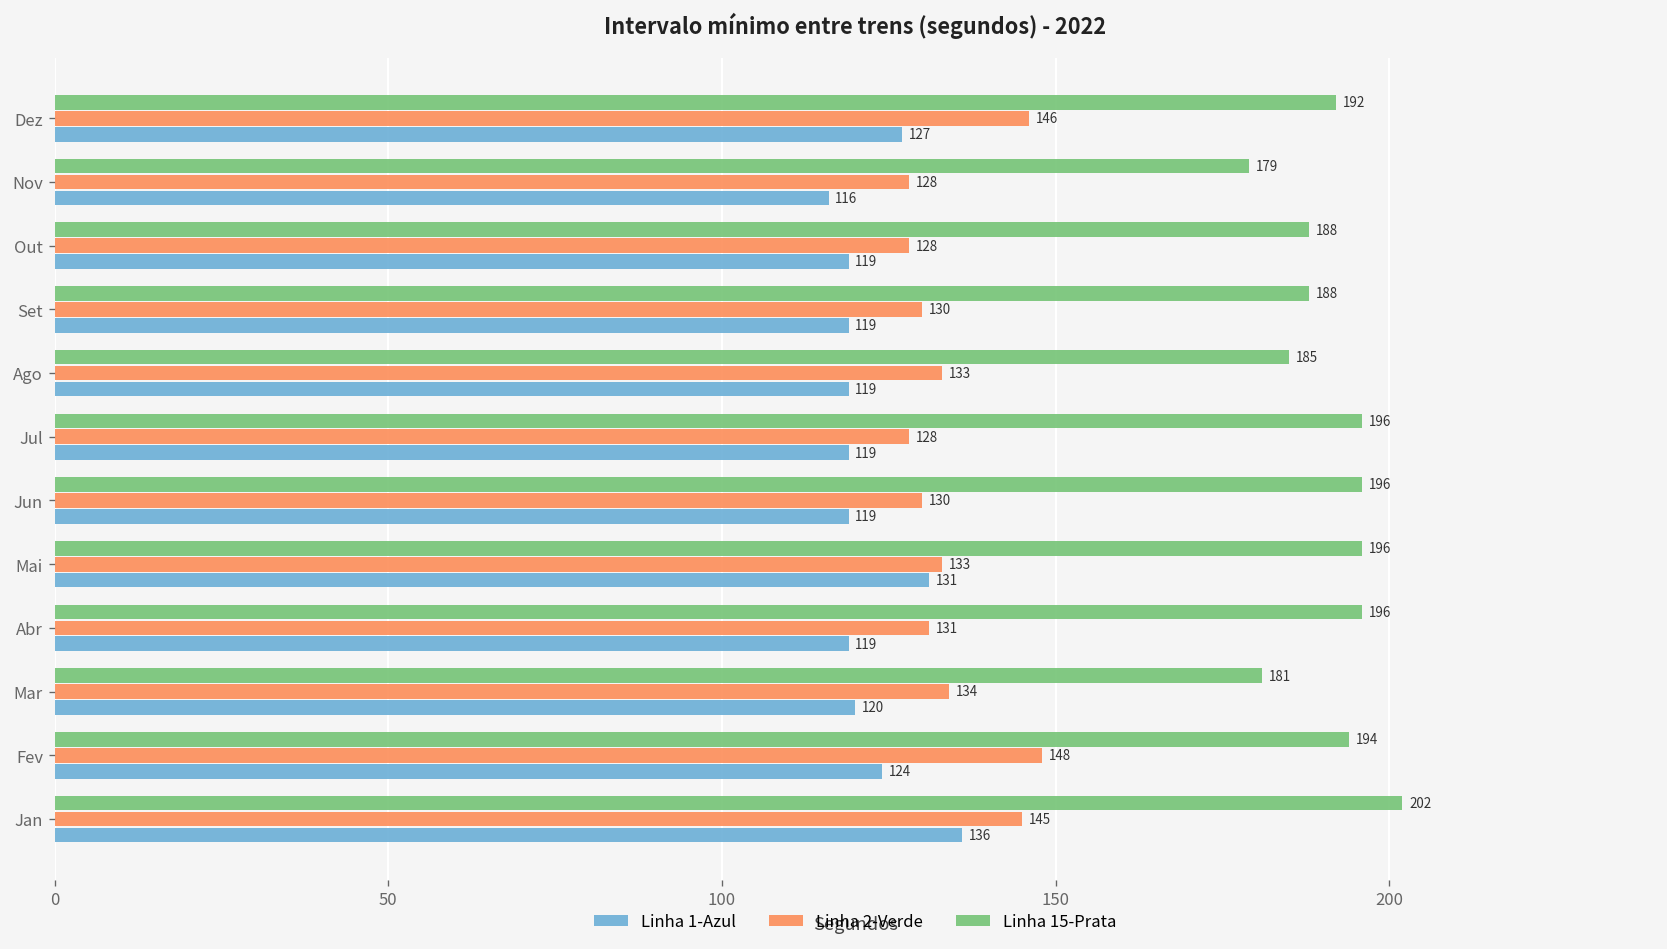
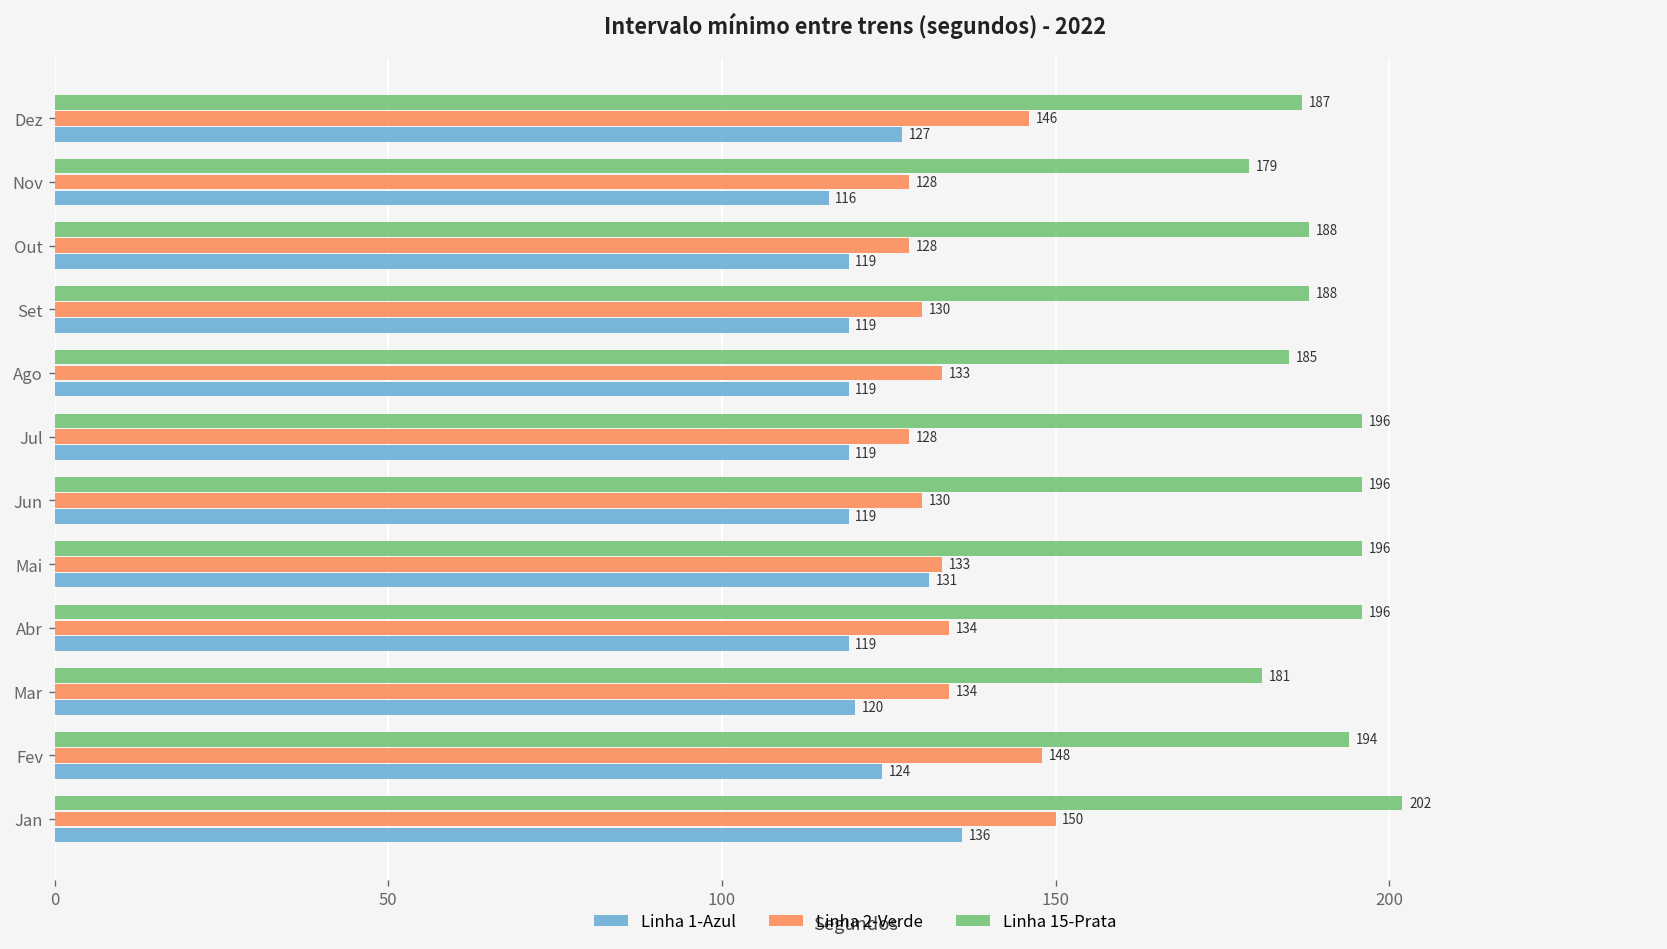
Linha 15-Prata, Dez: 192 -> 187
Linha 2-Verde, Abr: 131 -> 134
Linha 2-Verde, Jan: 145 -> 150
